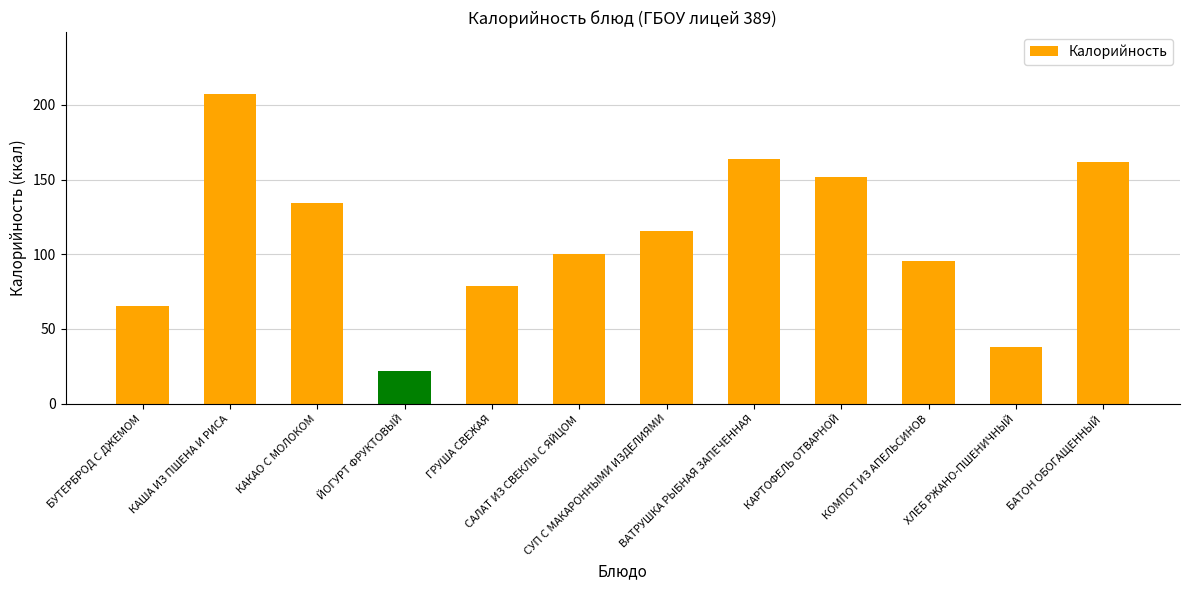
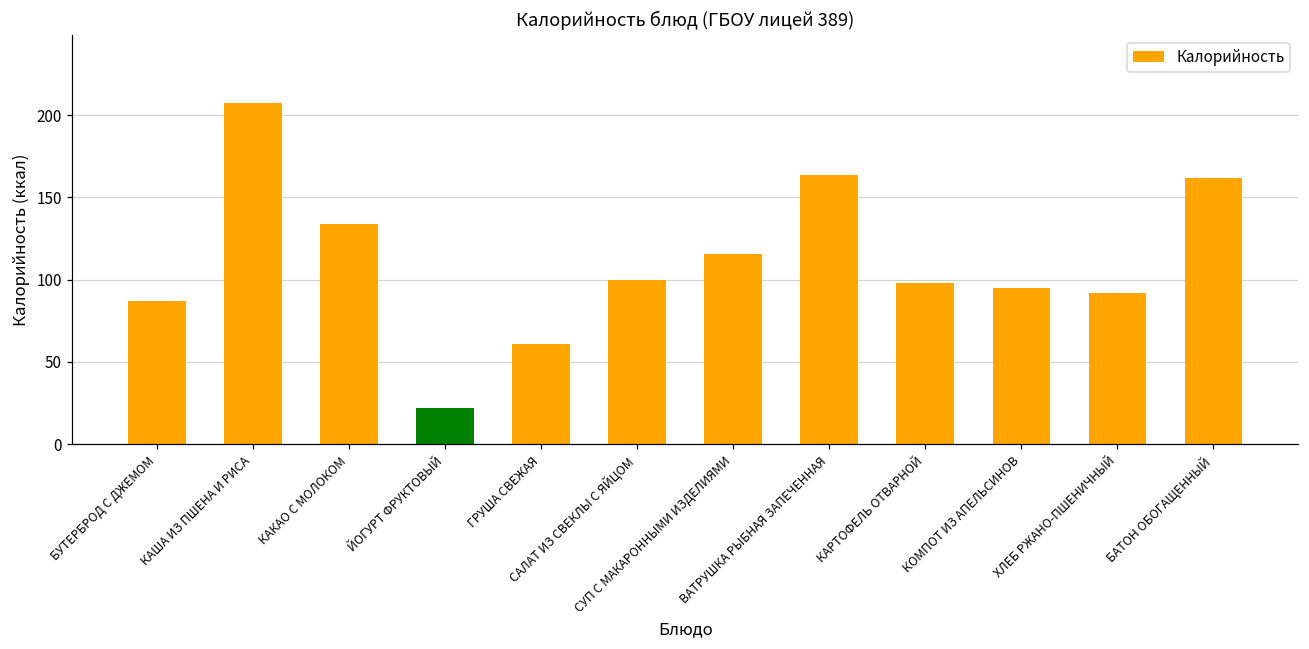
БУТЕРБРОД С ДЖЕМОМ: 66 -> 87
ГРУША СВЕЖАЯ: 79 -> 61
КАРТОФЕЛЬ ОТВАРНОЙ: 152 -> 98
ХЛЕБ РЖАНО-ПШЕНИЧНЫЙ: 38 -> 92
